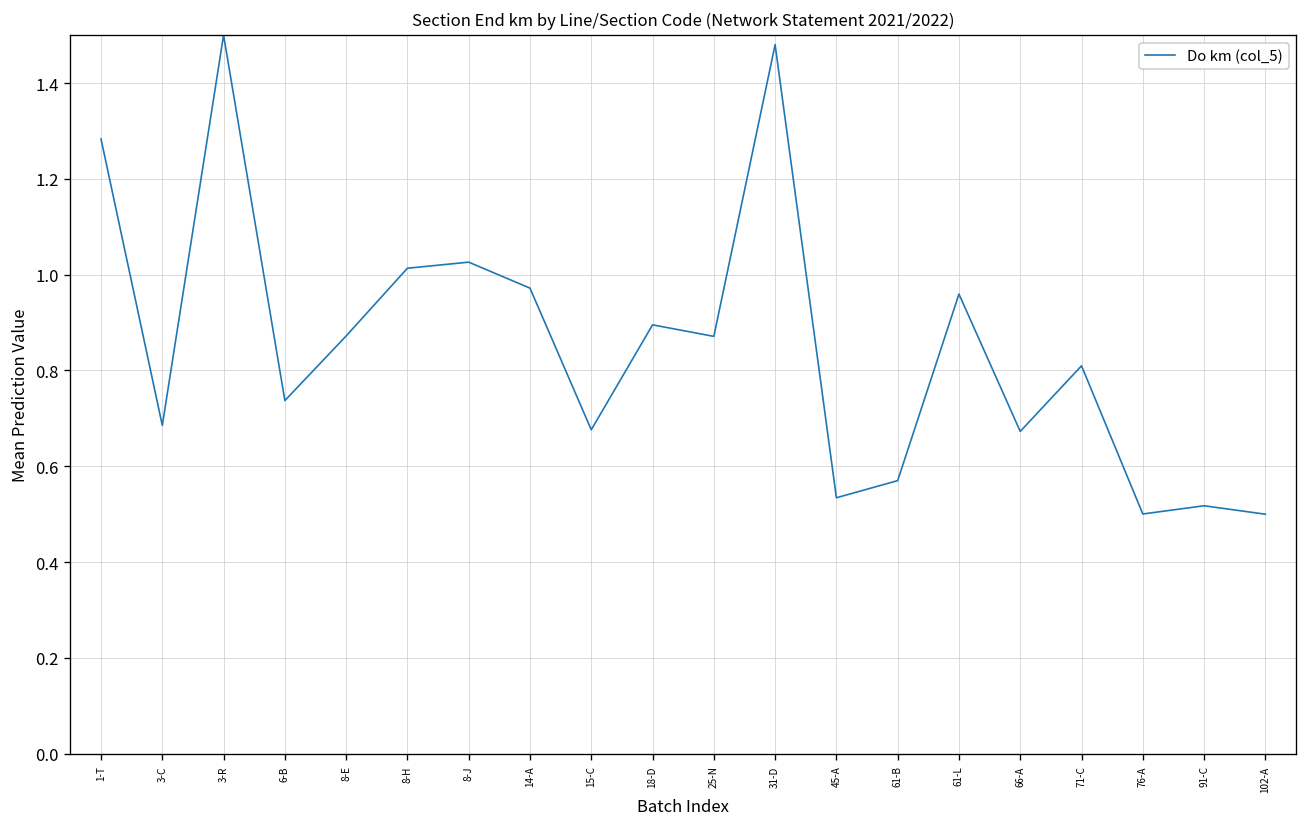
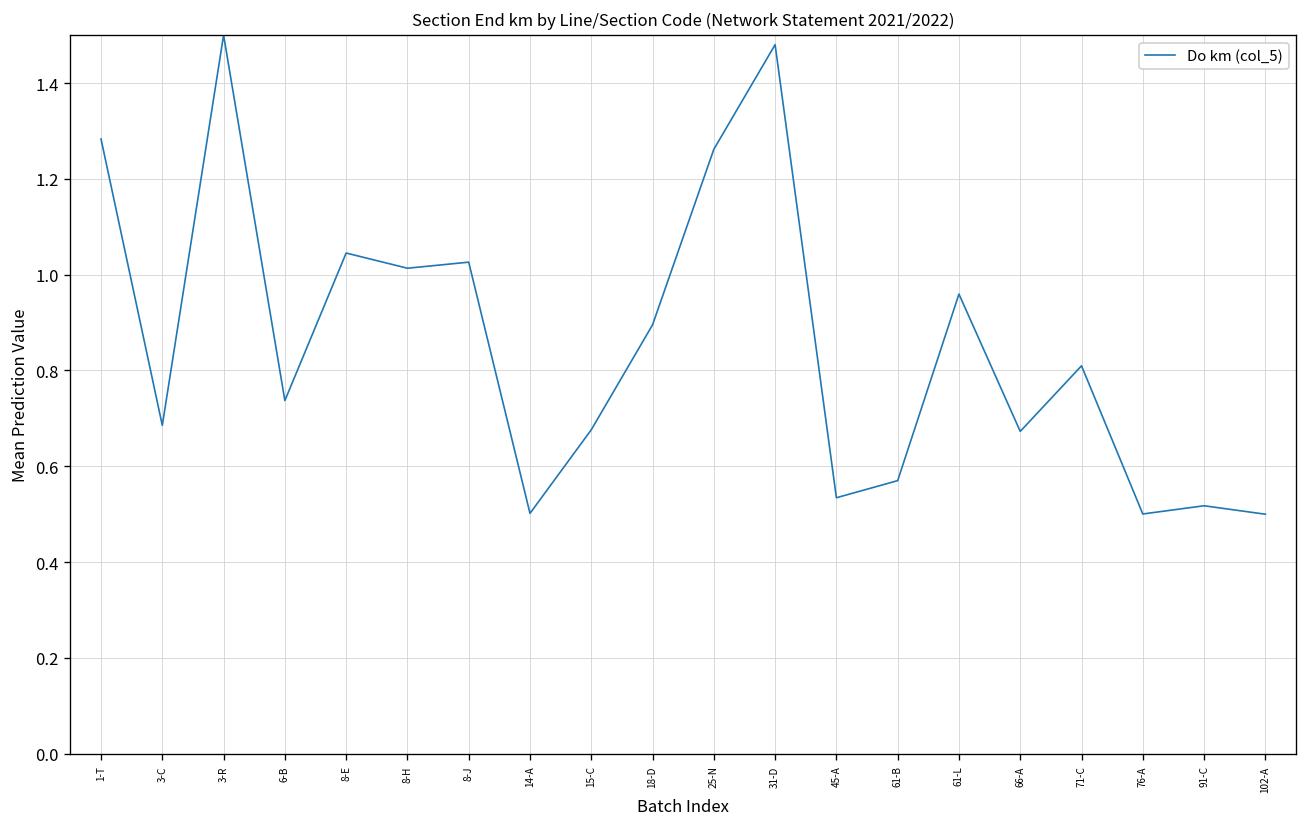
8-E: 0.87 -> 1.05
14-A: 0.97 -> 0.50
25-N: 0.87 -> 1.26
